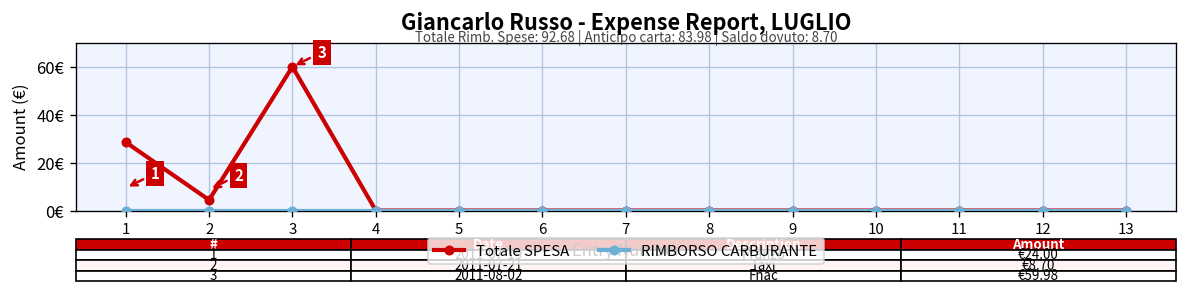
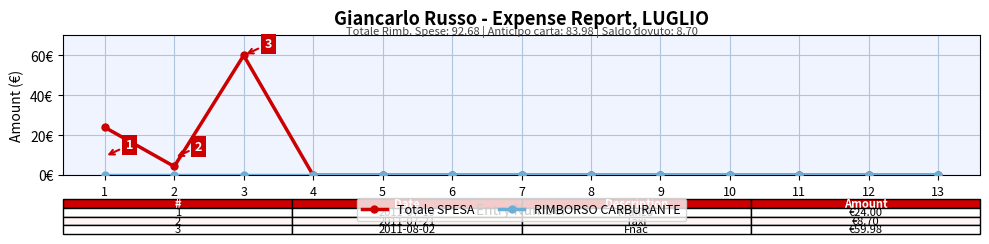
Totale SPESA, 1: 29€ -> 24€
